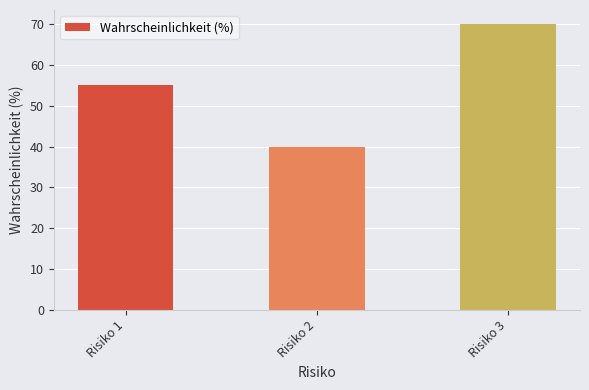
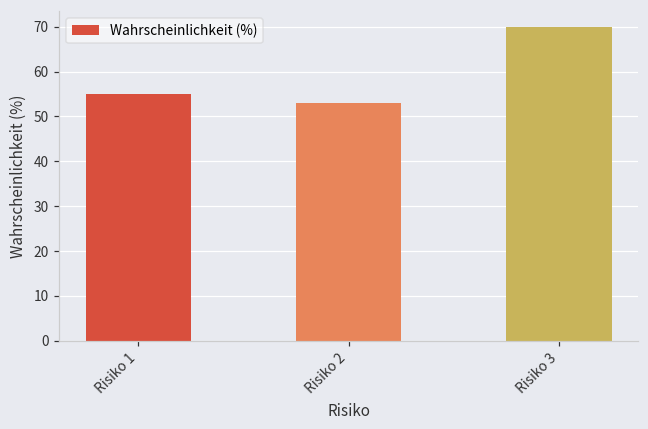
Risiko 2: 40 -> 53
